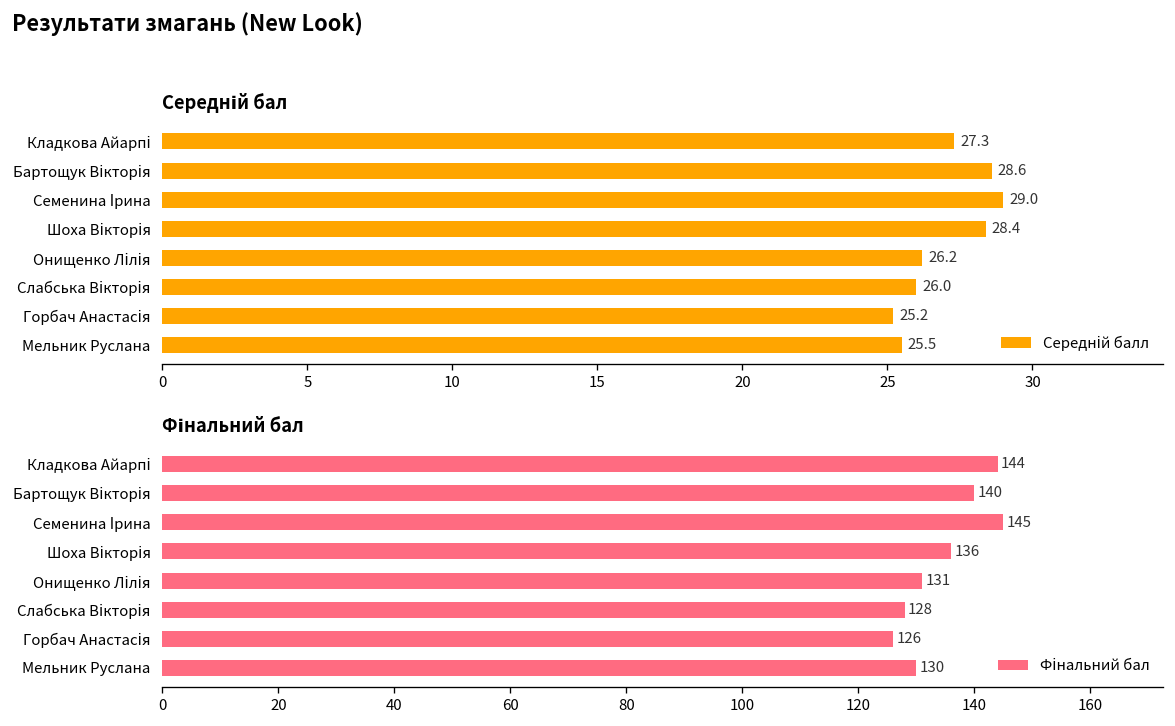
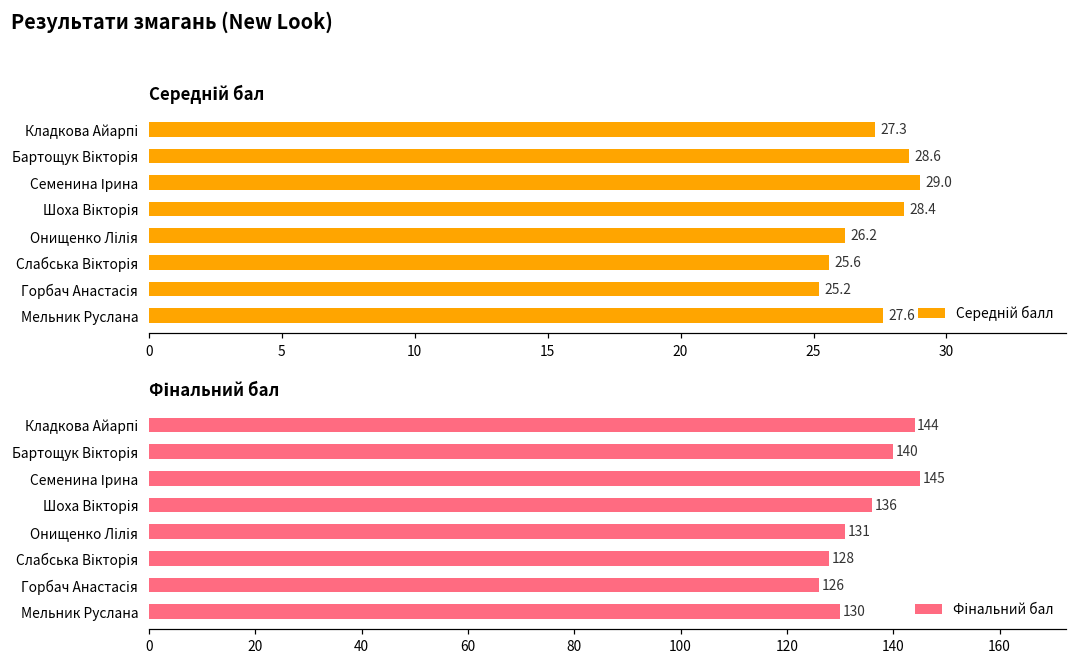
Середній бал, Слабська Вікторія: 26.0 -> 25.6
Середній бал, Мельник Руслана: 25.5 -> 27.6
